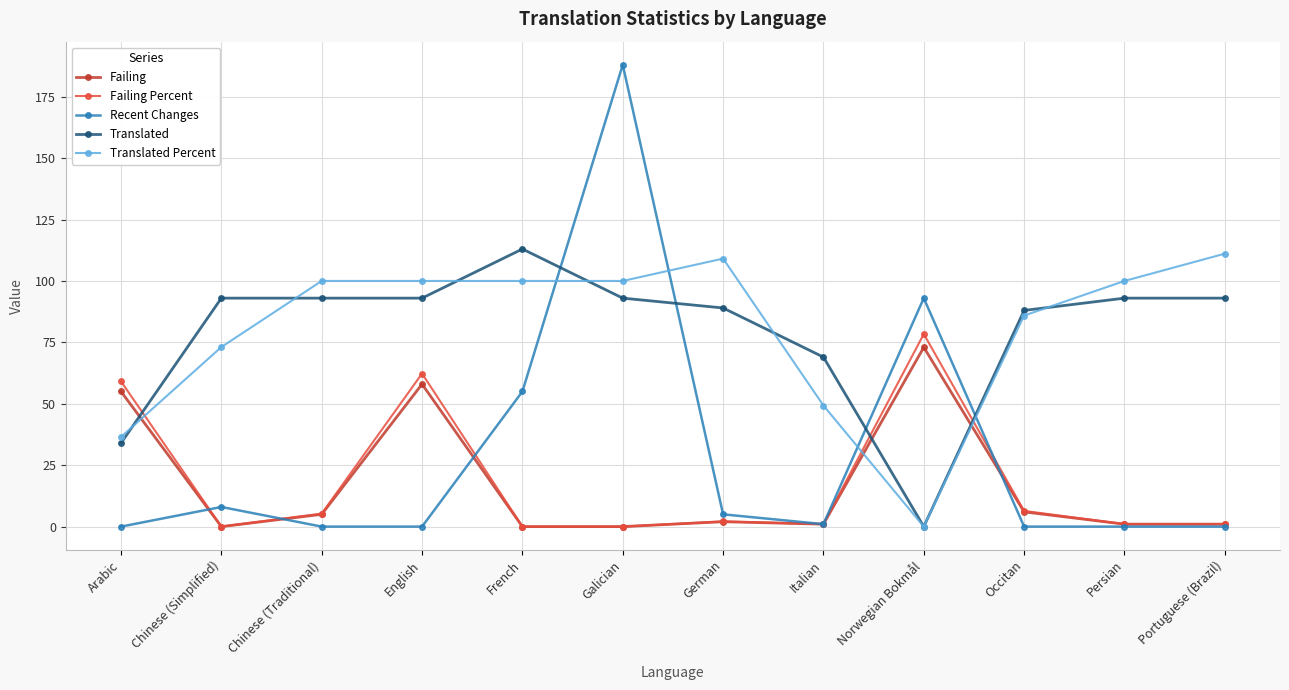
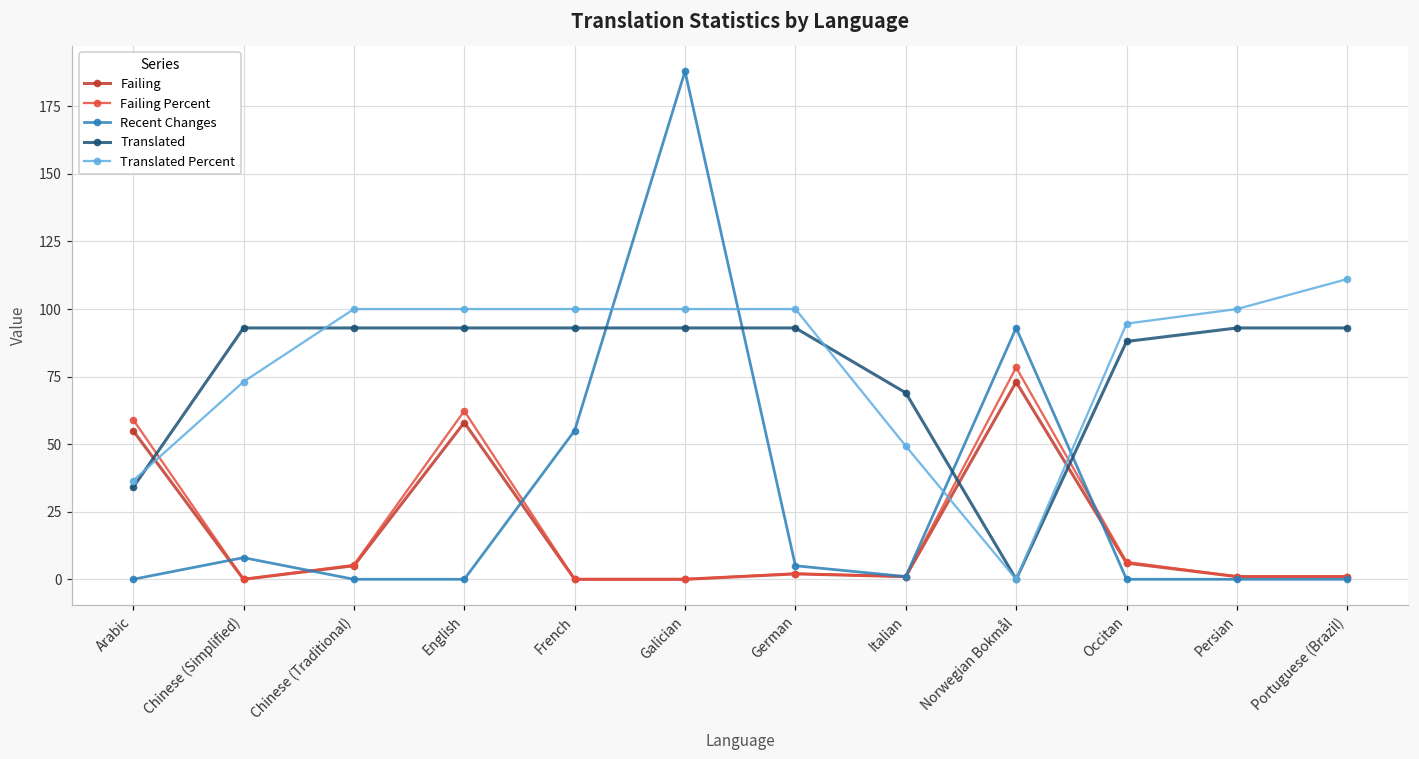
Translated, French: 113 -> 93
Translated, German: 89 -> 93
Translated Percent, German: 109 -> 100
Translated Percent, Occitan: 86 -> 95
